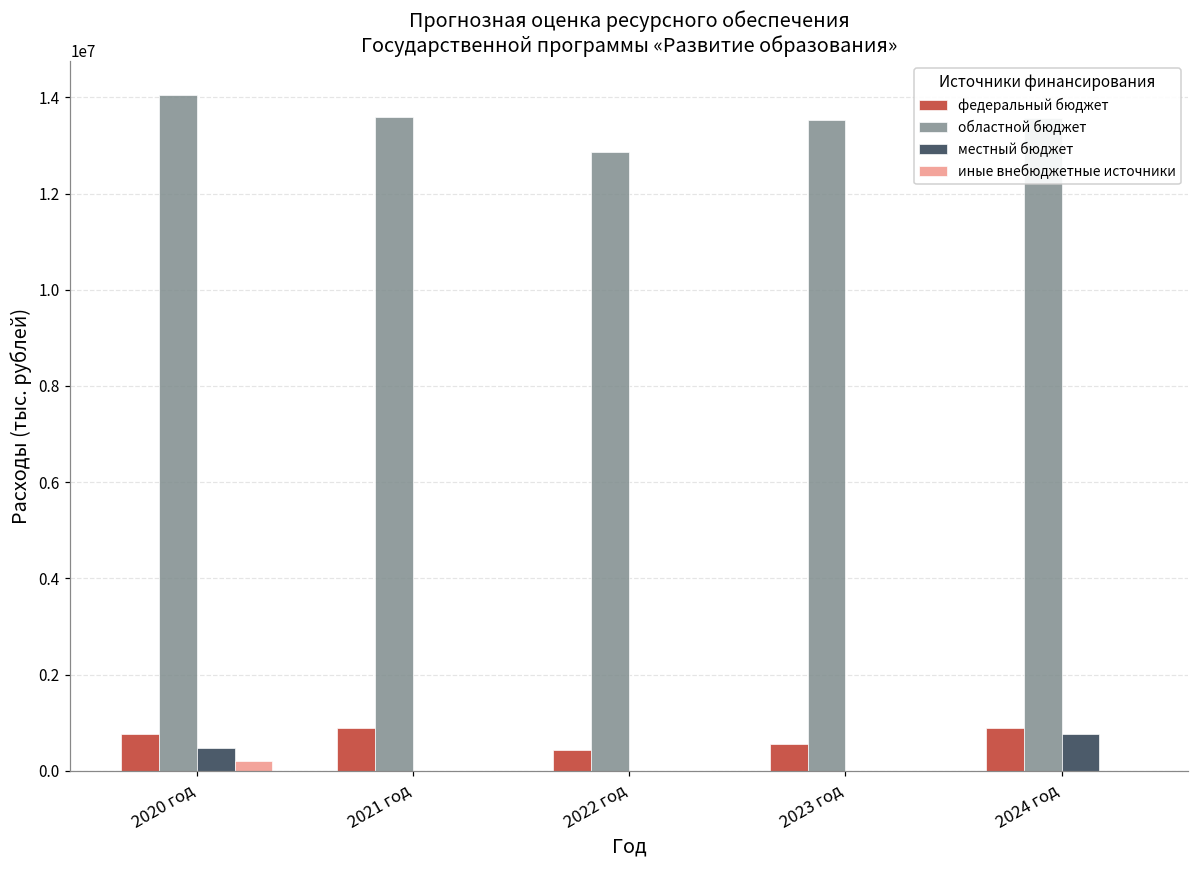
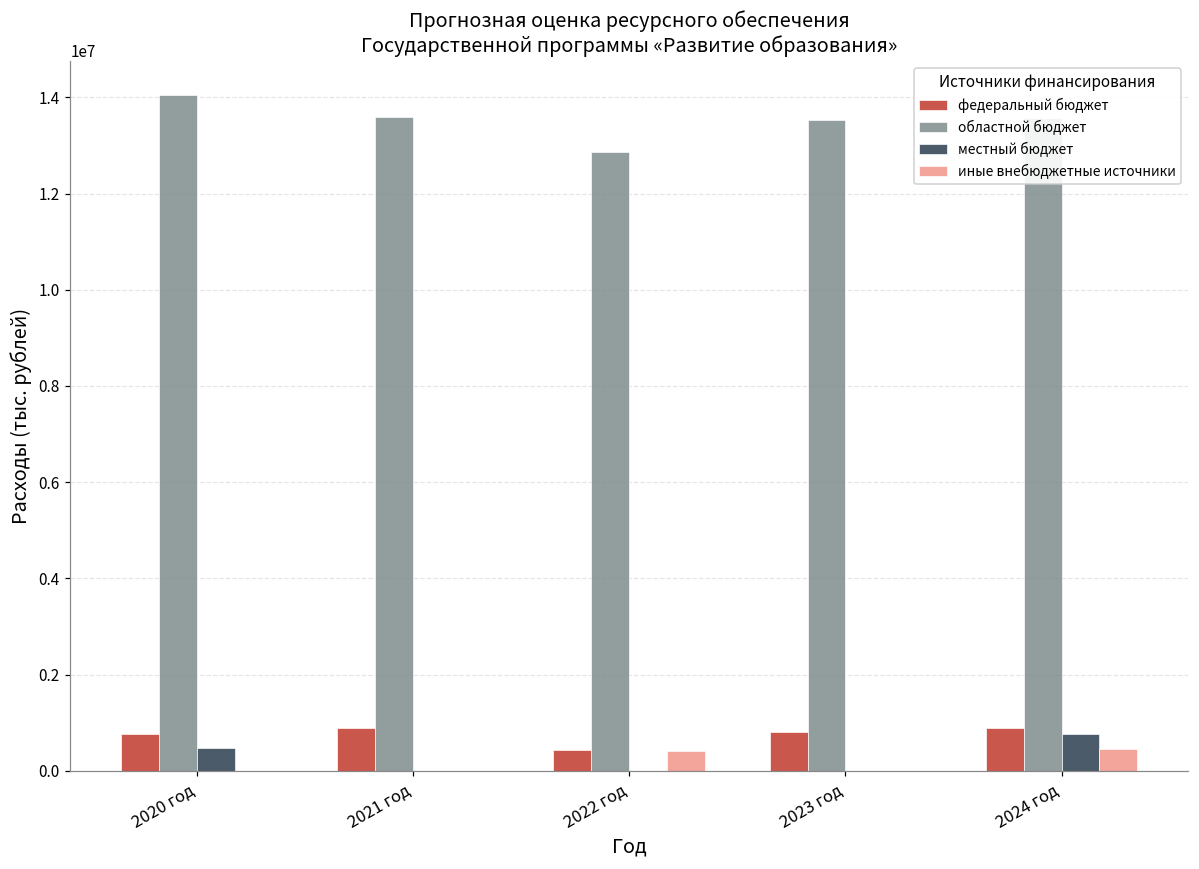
иные внебюджетные источники, 2020 год: 200000 -> 0
иные внебюджетные источники, 2022 год: 0 -> 400000
федеральный бюджет, 2023 год: 600000 -> 800000
иные внебюджетные источники, 2024 год: 0 -> 500000
